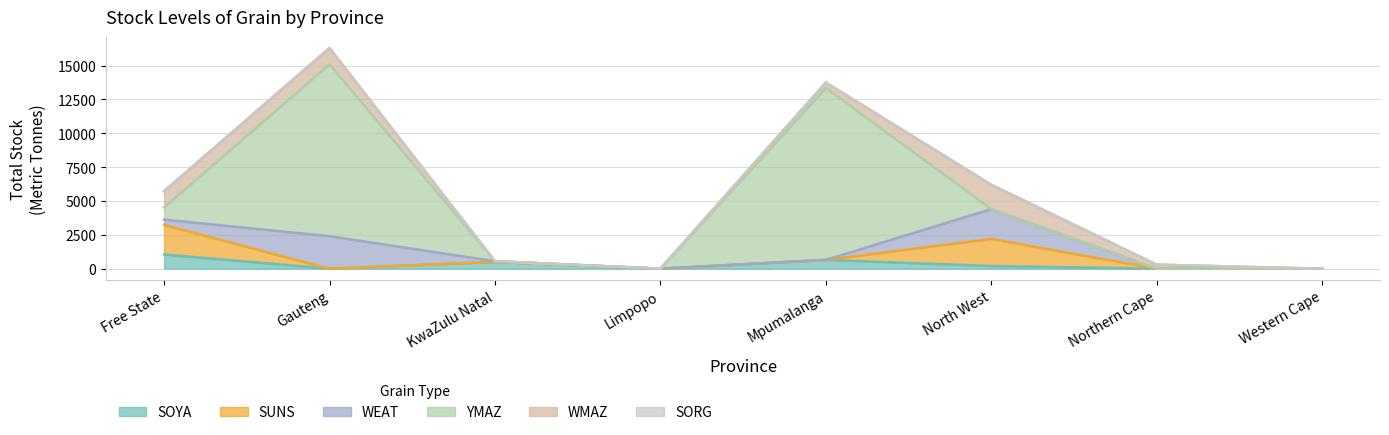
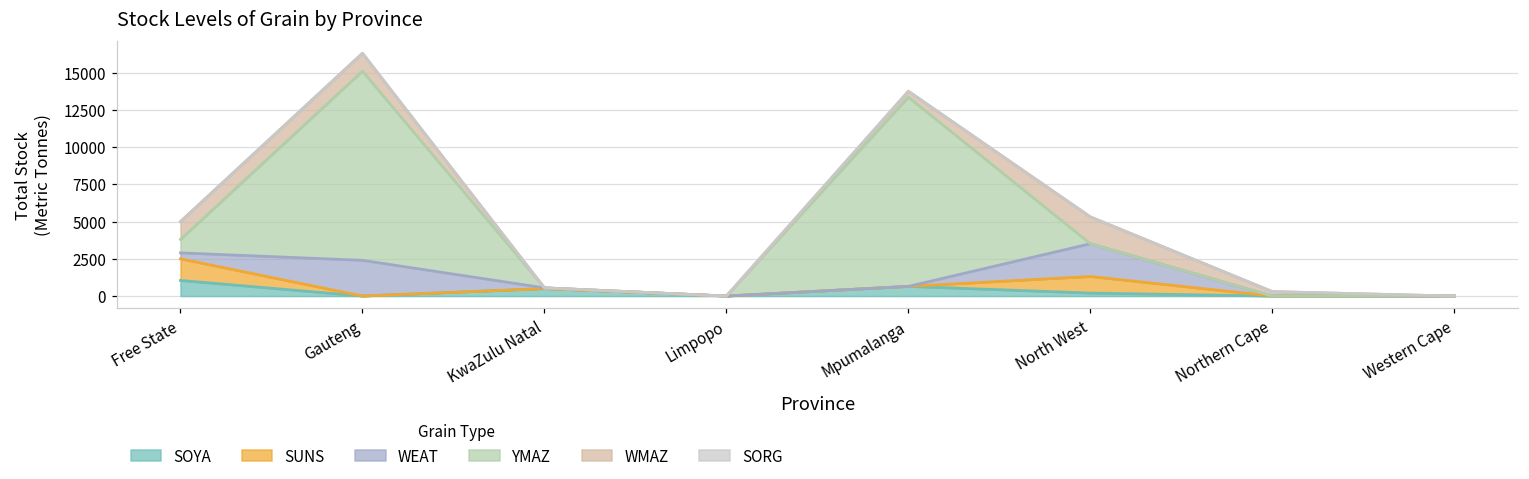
SUNS, Free State: 2200 -> 1500
SUNS, North West: 2000 -> 1100
